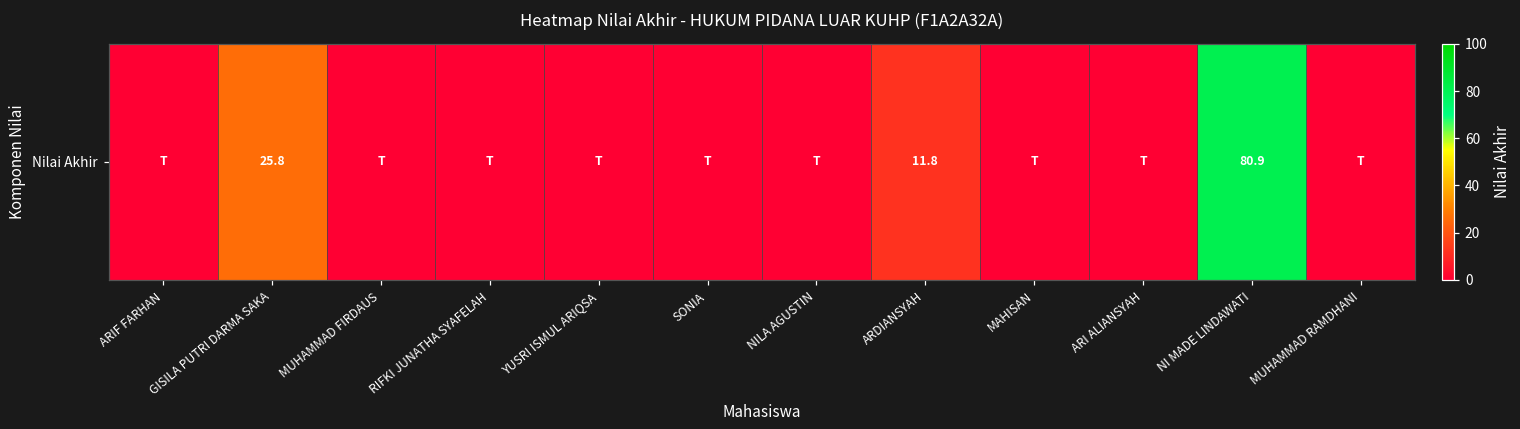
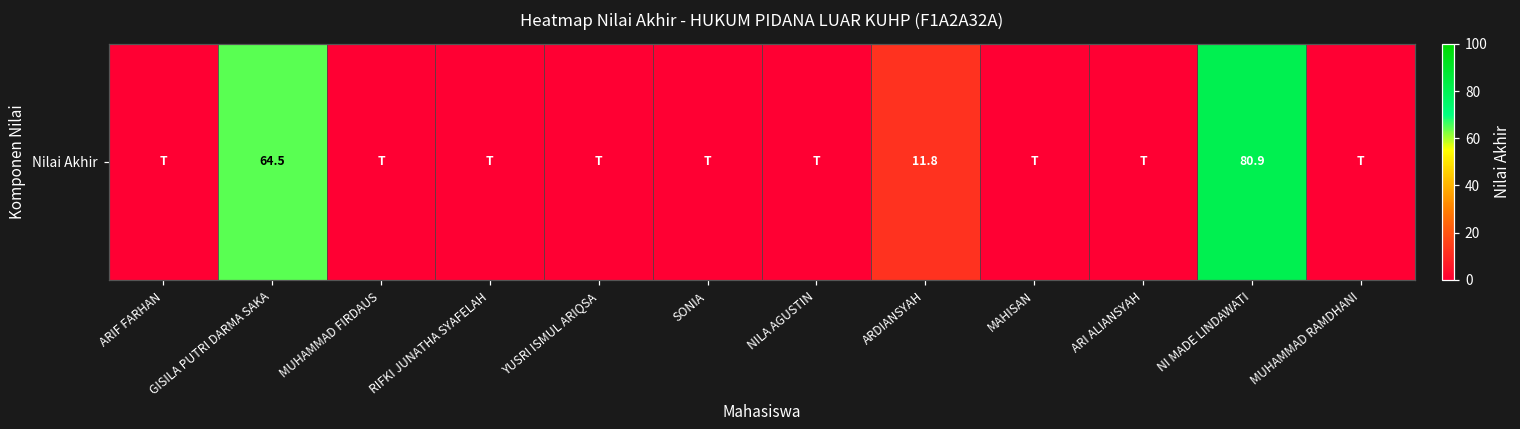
Nilai Akhir, GISILA PUTRI DARMA SAKA: 25.8 -> 64.5
